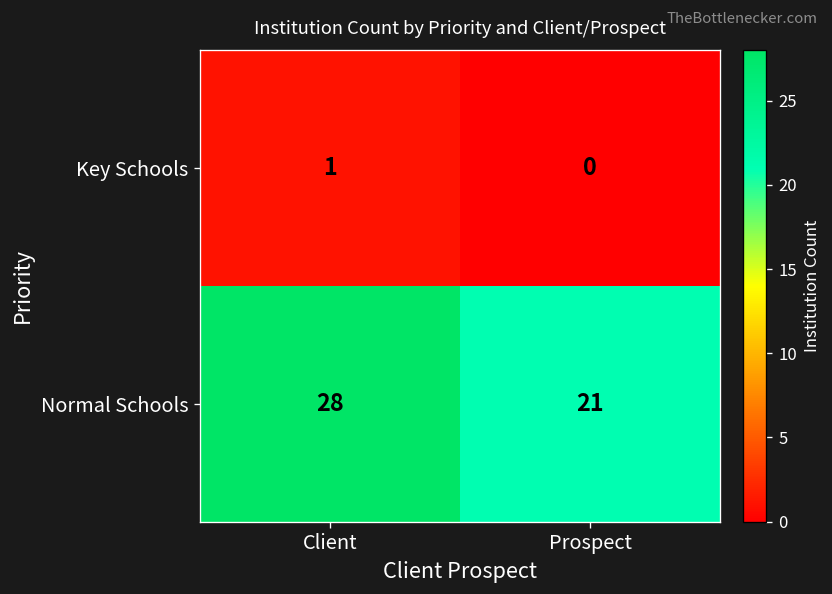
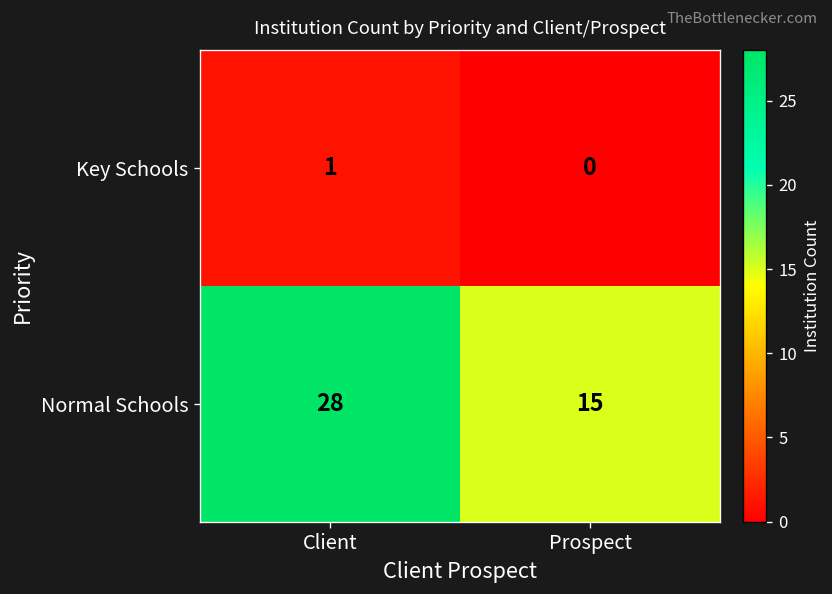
Normal Schools, Prospect: 21 -> 15
